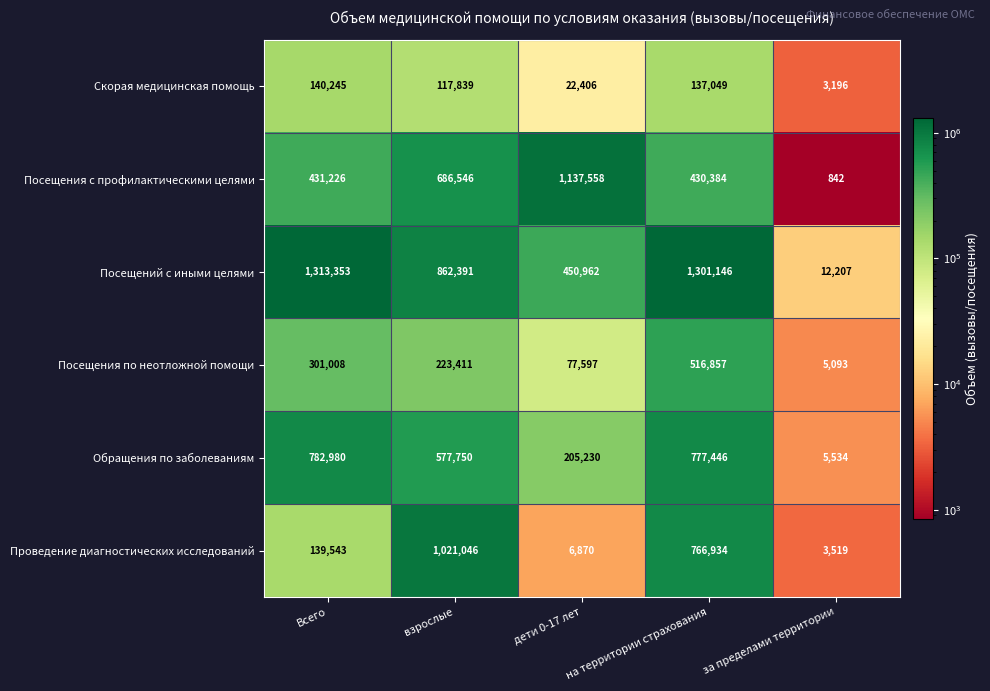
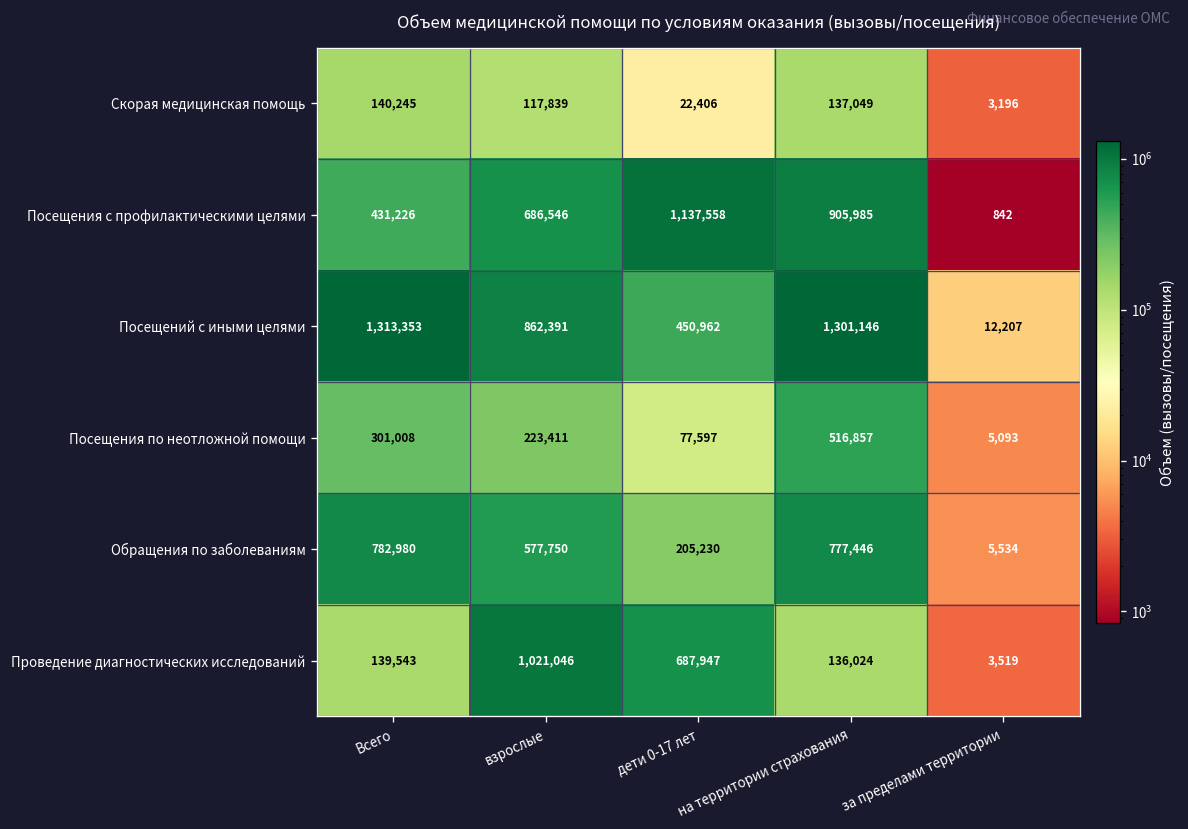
Посещения с профилактическими целями, на территории страхования: 430,384 -> 905,985
Проведение диагностических исследований, дети 0-17 лет: 6,870 -> 687,947
Проведение диагностических исследований, на территории страхования: 766,934 -> 136,024
